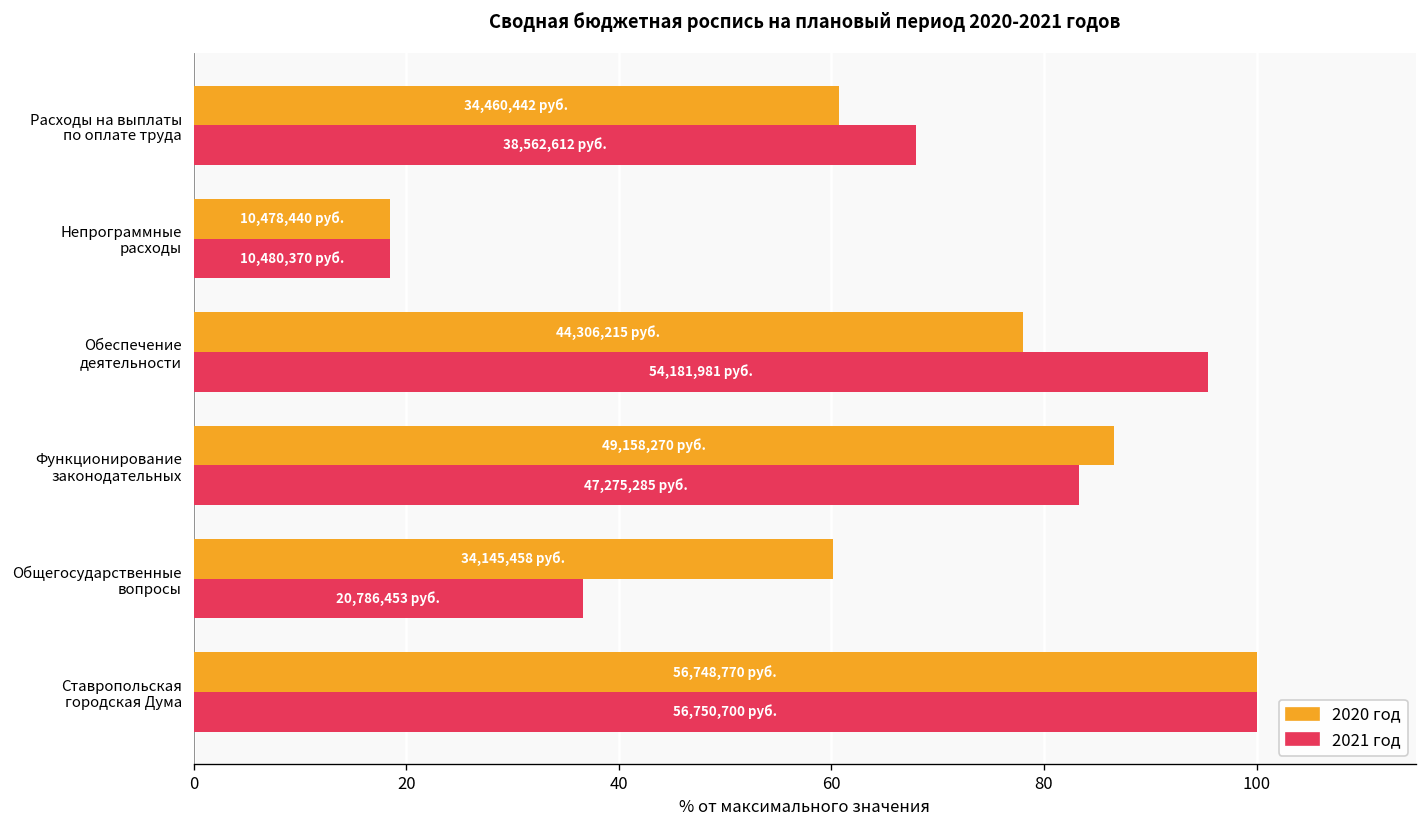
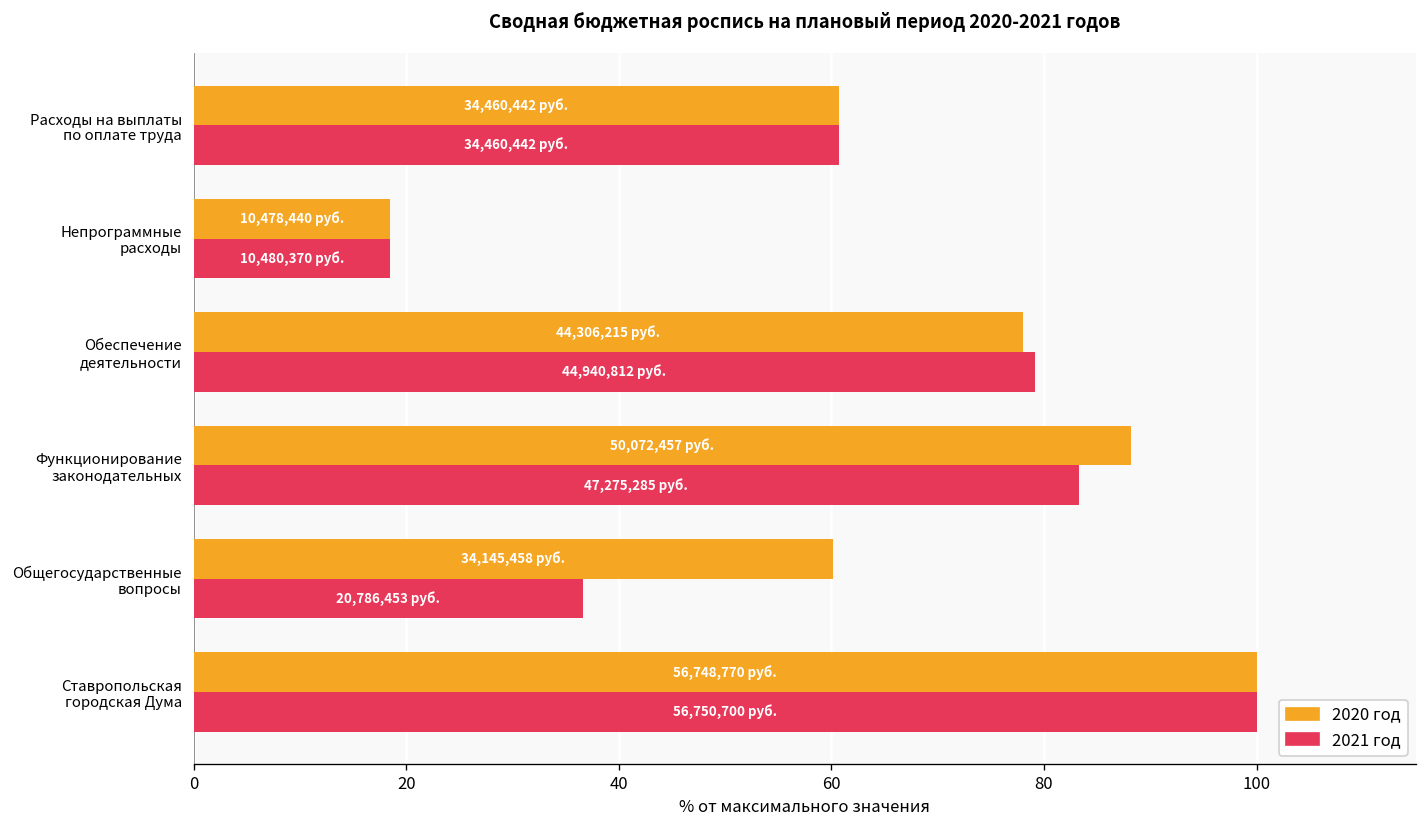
2021 год, Расходы на выплаты по оплате труда: 38,562,612 -> 34,460,442
2021 год, Обеспечение деятельности: 54,181,981 -> 44,940,812
2020 год, Функционирование законодательных: 49,158,270 -> 50,072,457
